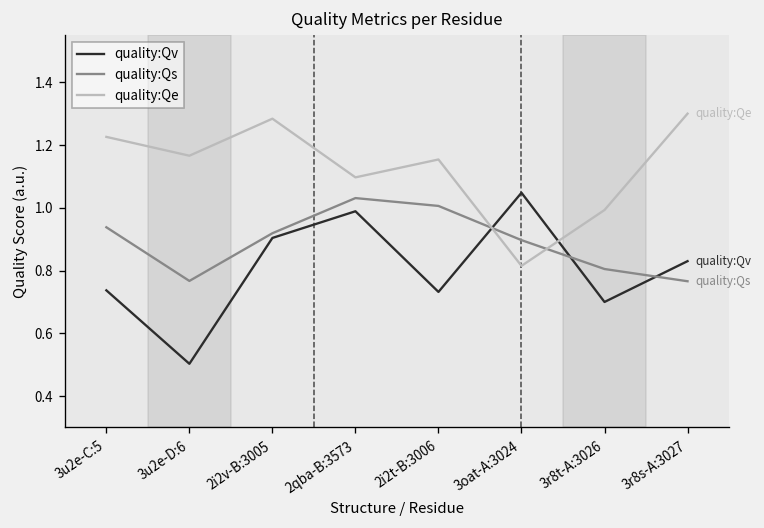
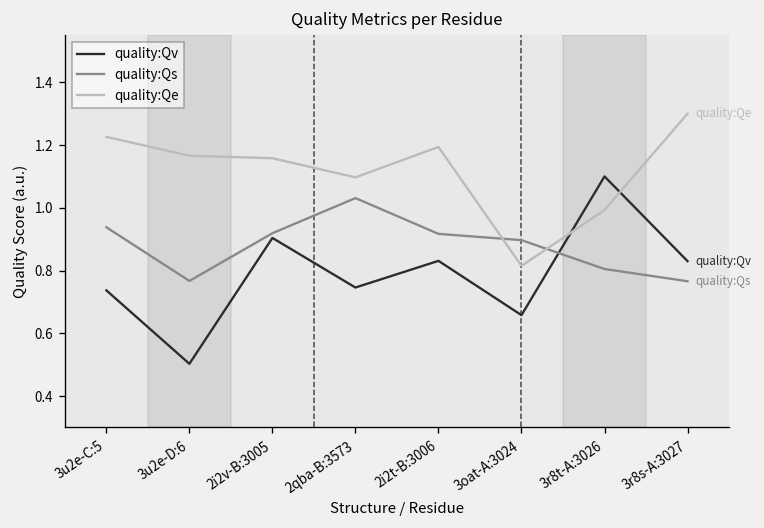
quality:Qe, 2i2v-B:3005: 1.28 -> 1.16
quality:Qv, 2qba-B:3573: 0.99 -> 0.75
quality:Qv, 2i2t-B:3006: 0.73 -> 0.83
quality:Qs, 2i2t-B:3006: 1.01 -> 0.92
quality:Qe, 2i2t-B:3006: 1.15 -> 1.19
quality:Qv, 3oat-A:3024: 1.05 -> 0.66
quality:Qv, 3r8t-A:3026: 0.7 -> 1.1
